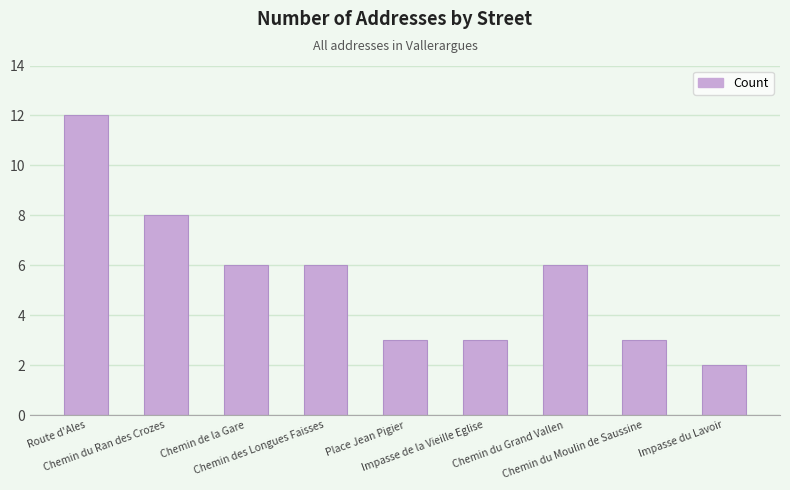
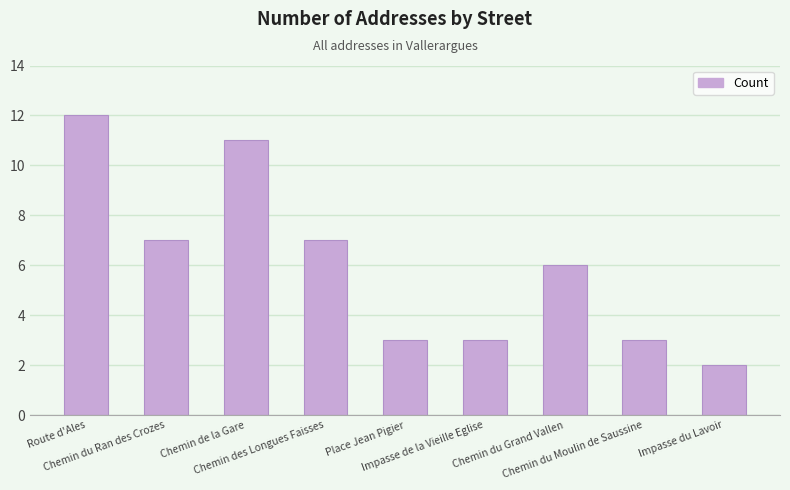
Chemin du Ran des Crozes: 8 -> 7
Chemin de la Gare: 6 -> 11
Chemin des Longues Faisses: 6 -> 7
